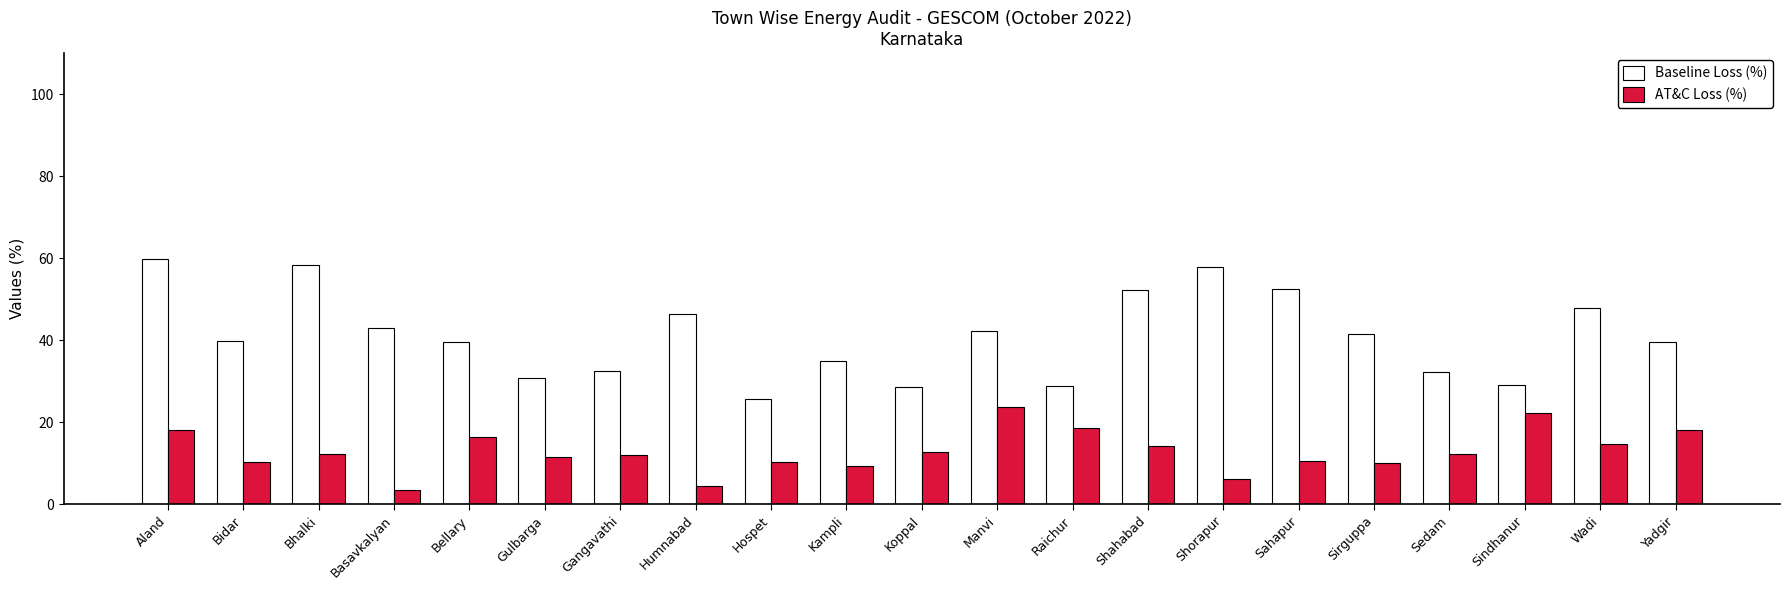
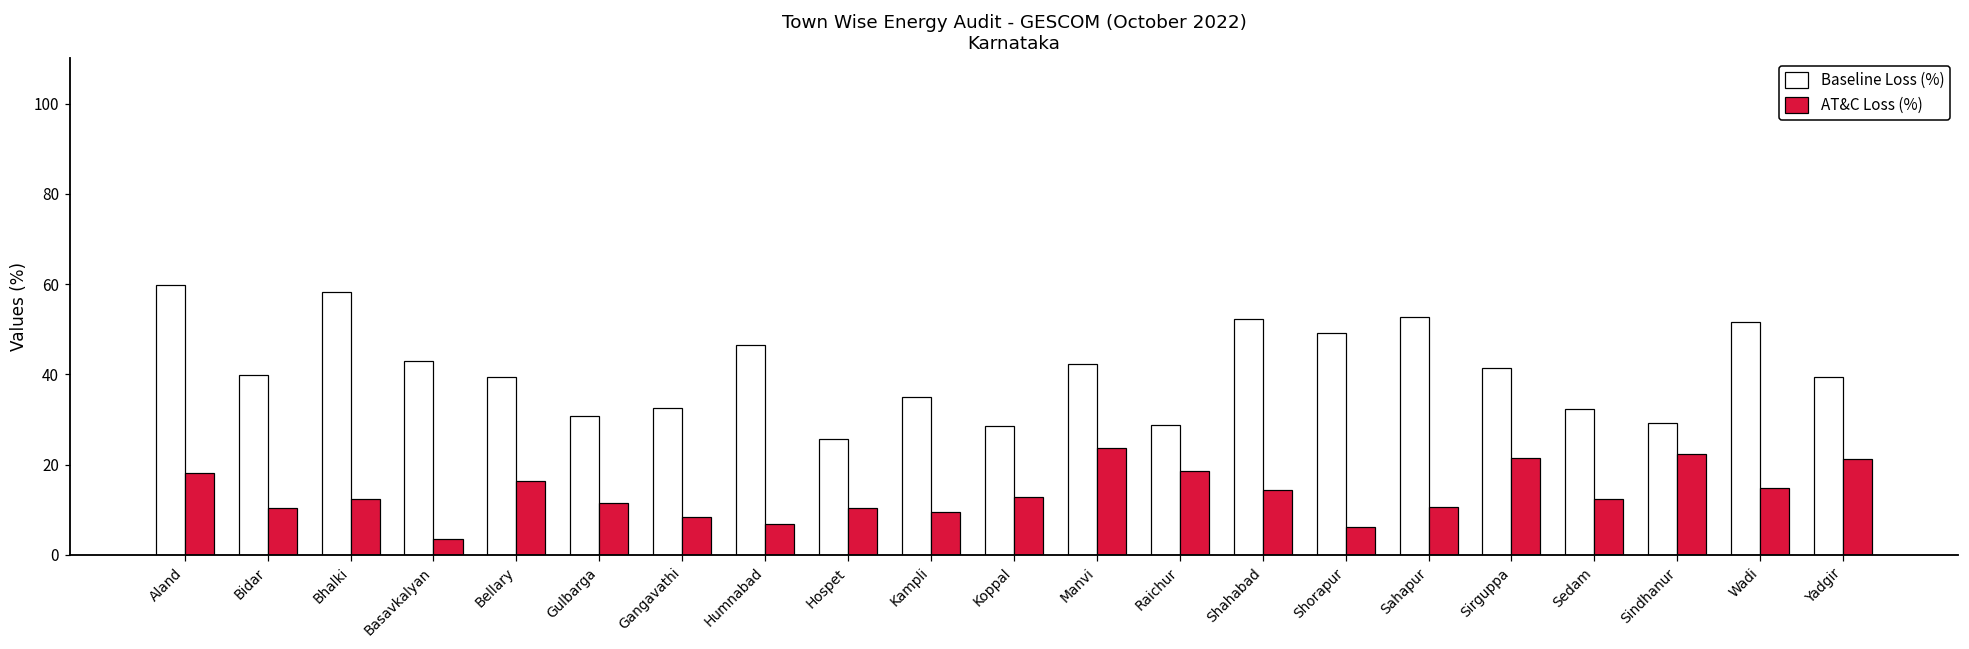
AT&C Loss (%), Gangavathi: 12 -> 8
AT&C Loss (%), Humnabad: 5 -> 7
Baseline Loss (%), Shorapur: 58 -> 49
AT&C Loss (%), Sirguppa: 10 -> 21
Baseline Loss (%), Wadi: 48 -> 52
AT&C Loss (%), Yadgir: 18 -> 21
